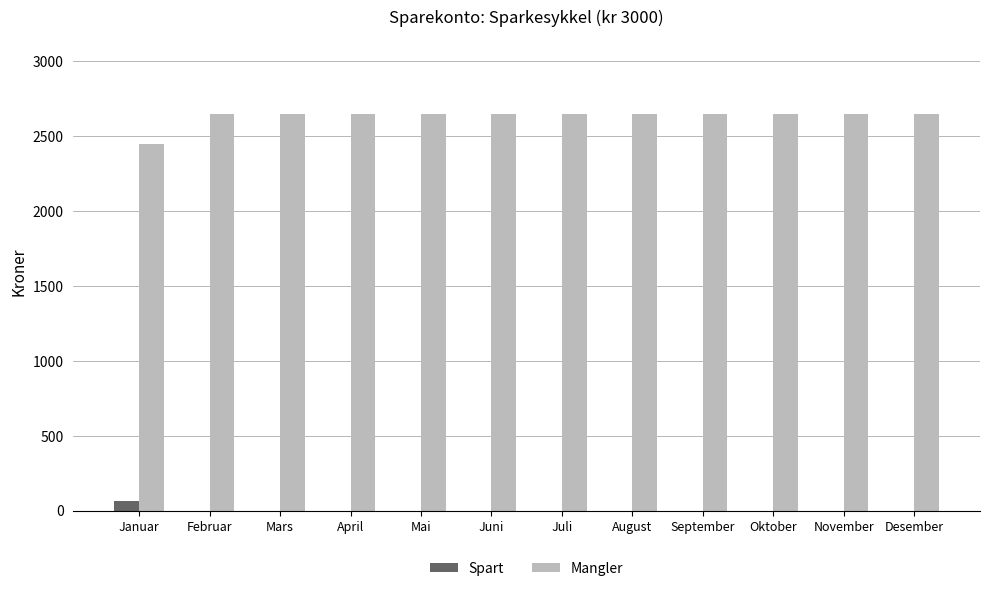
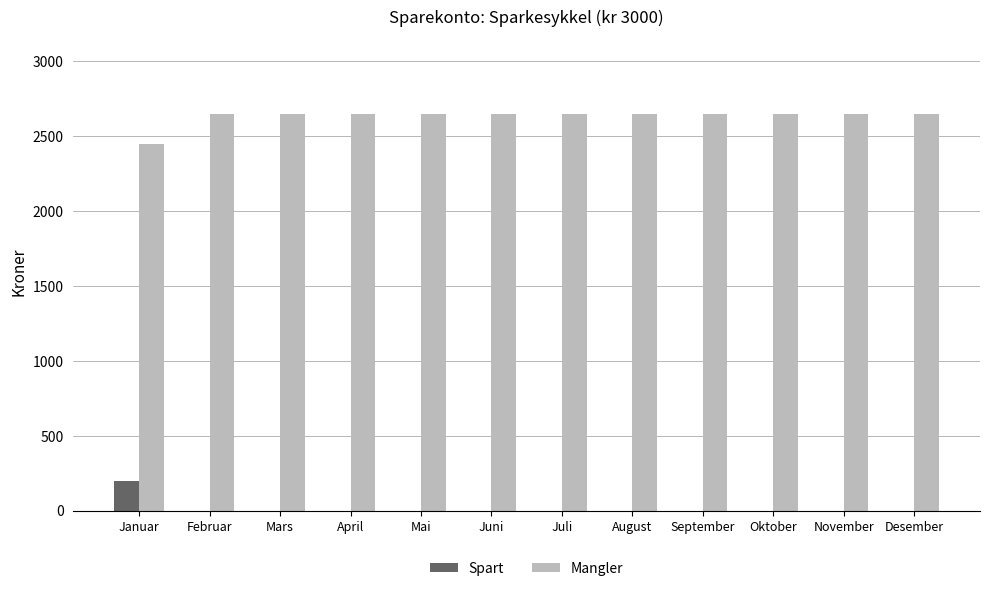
Spart, Januar: 60 -> 200
